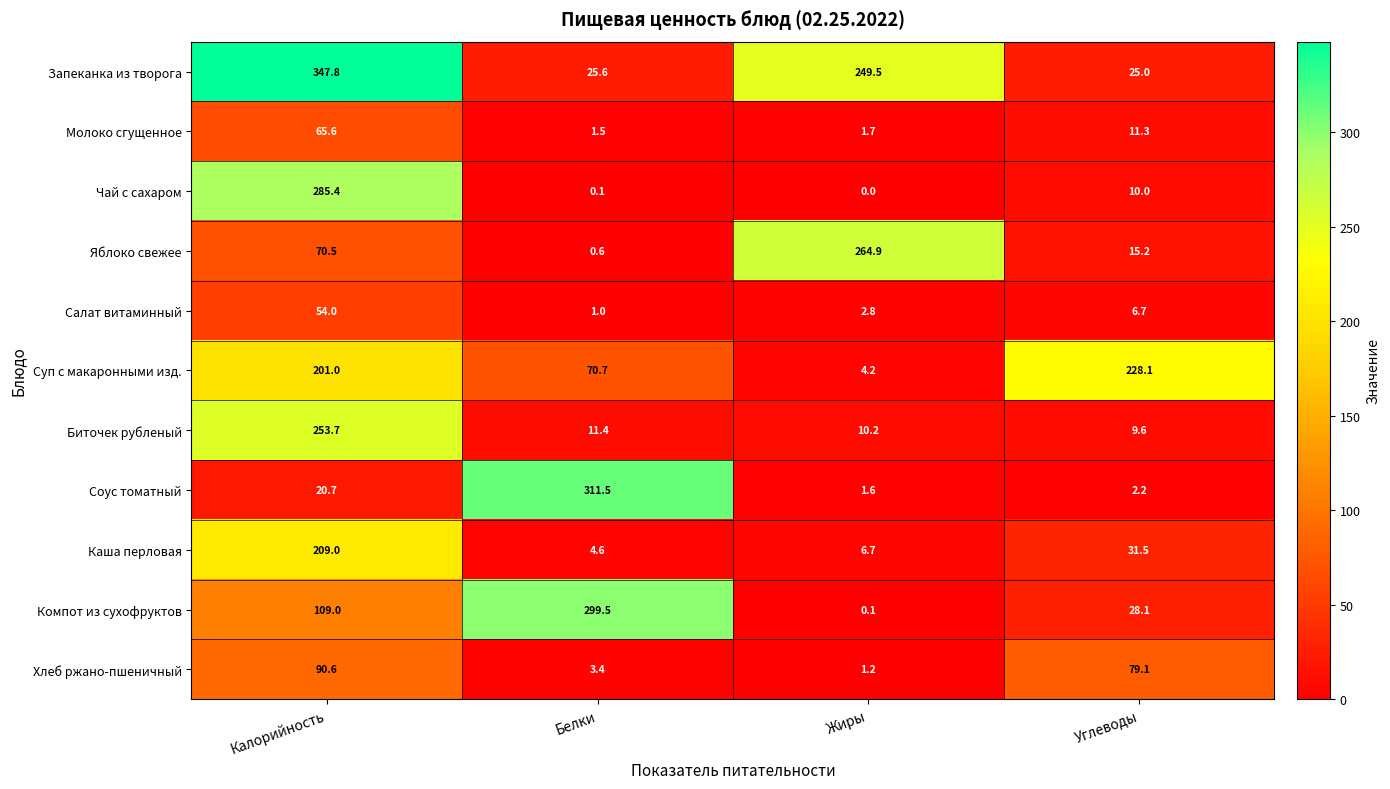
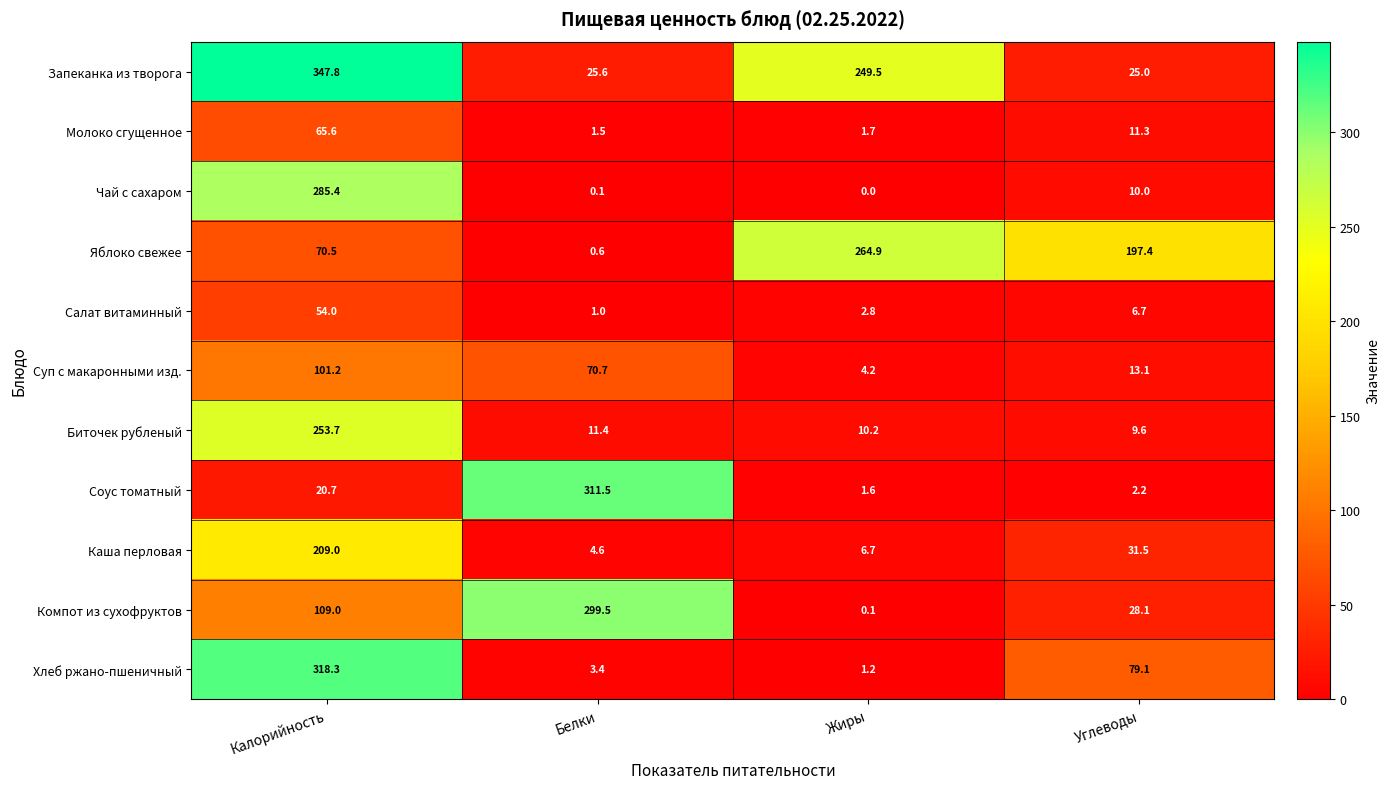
Яблоко свежее, Углеводы: 15.2 -> 197.4
Суп с макаронными изд., Калорийность: 201.0 -> 101.2
Суп с макаронными изд., Углеводы: 228.1 -> 13.1
Хлеб ржано-пшеничный, Калорийность: 90.6 -> 318.3
